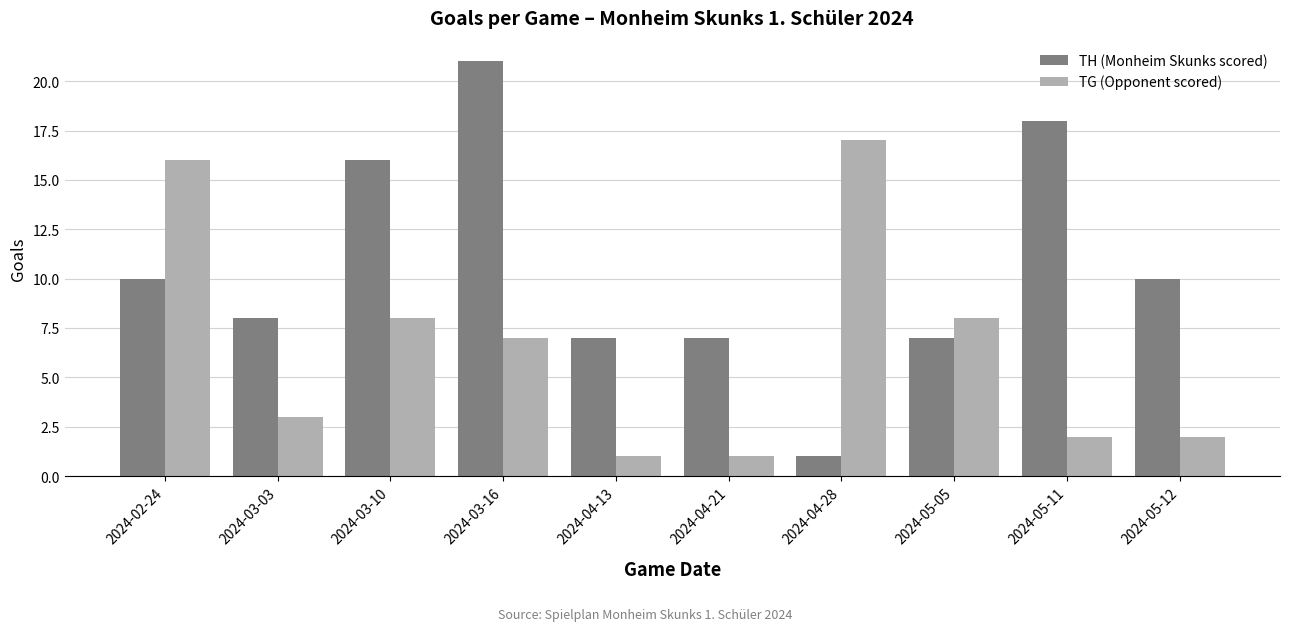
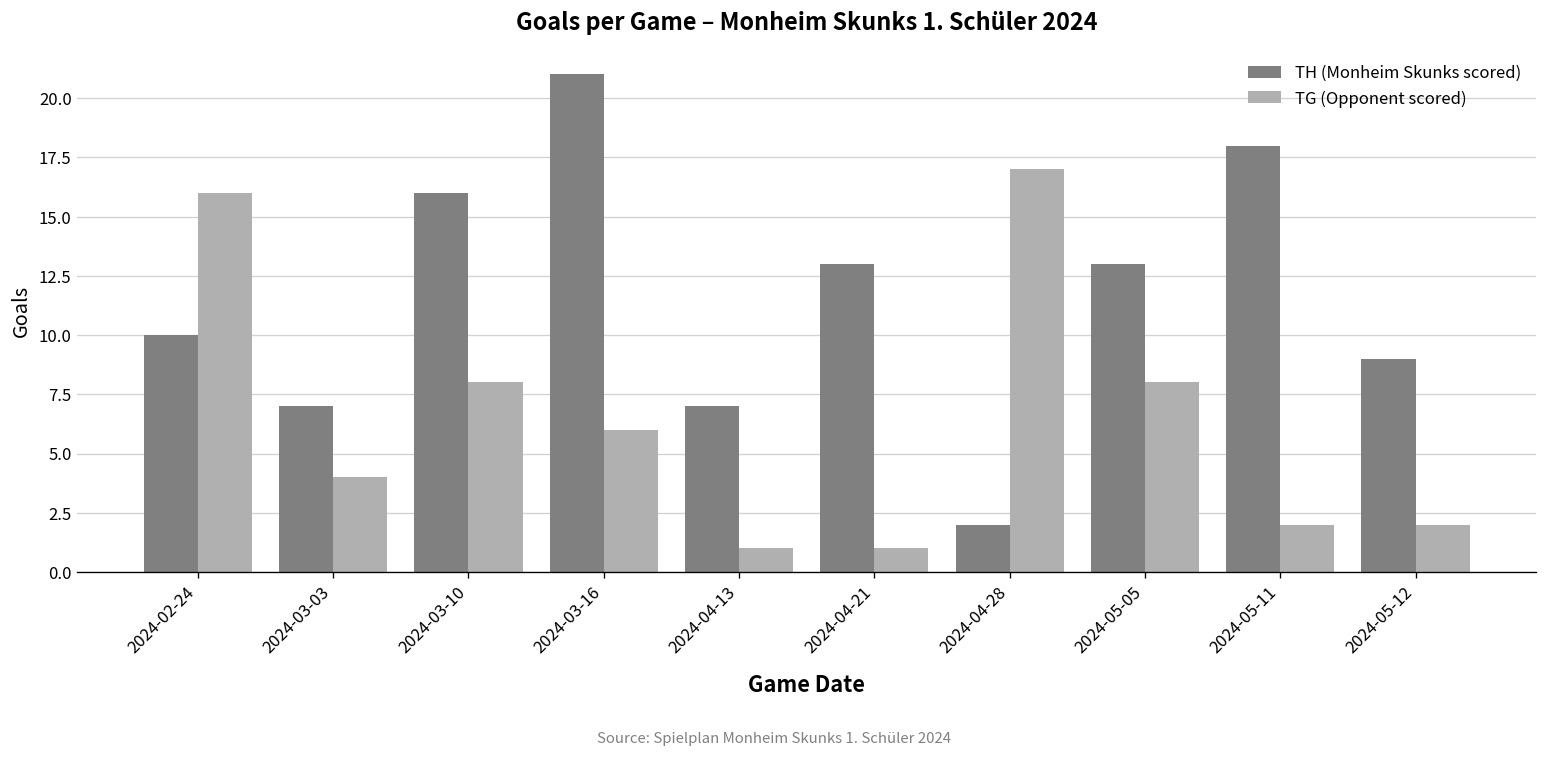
TH (Monheim Skunks scored), 2024-03-03: 8 -> 7
TG (Opponent scored), 2024-03-03: 3 -> 4
TG (Opponent scored), 2024-03-16: 7 -> 6
TH (Monheim Skunks scored), 2024-04-21: 7 -> 13
TH (Monheim Skunks scored), 2024-04-28: 1 -> 2
TH (Monheim Skunks scored), 2024-05-05: 7 -> 13
TH (Monheim Skunks scored), 2024-05-12: 10 -> 9
